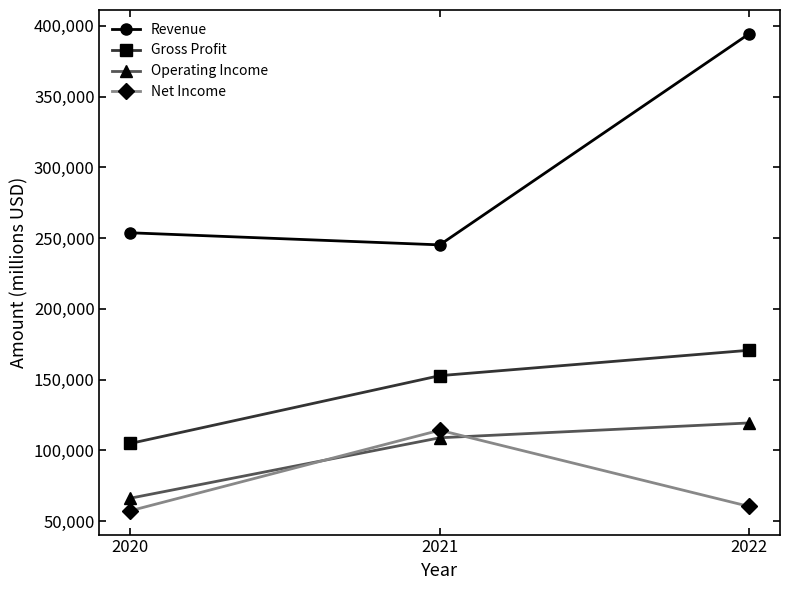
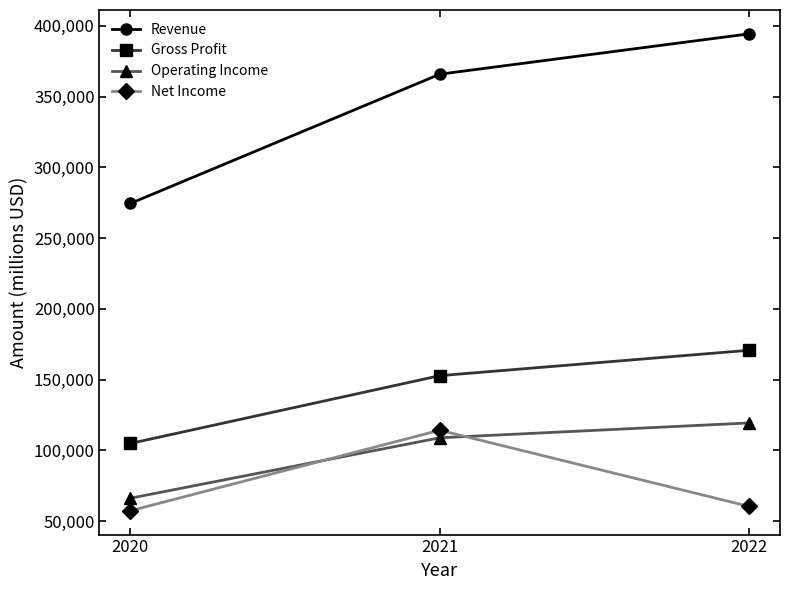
Revenue, 2020: 254,000 -> 275,000
Revenue, 2021: 245,000 -> 366,000
